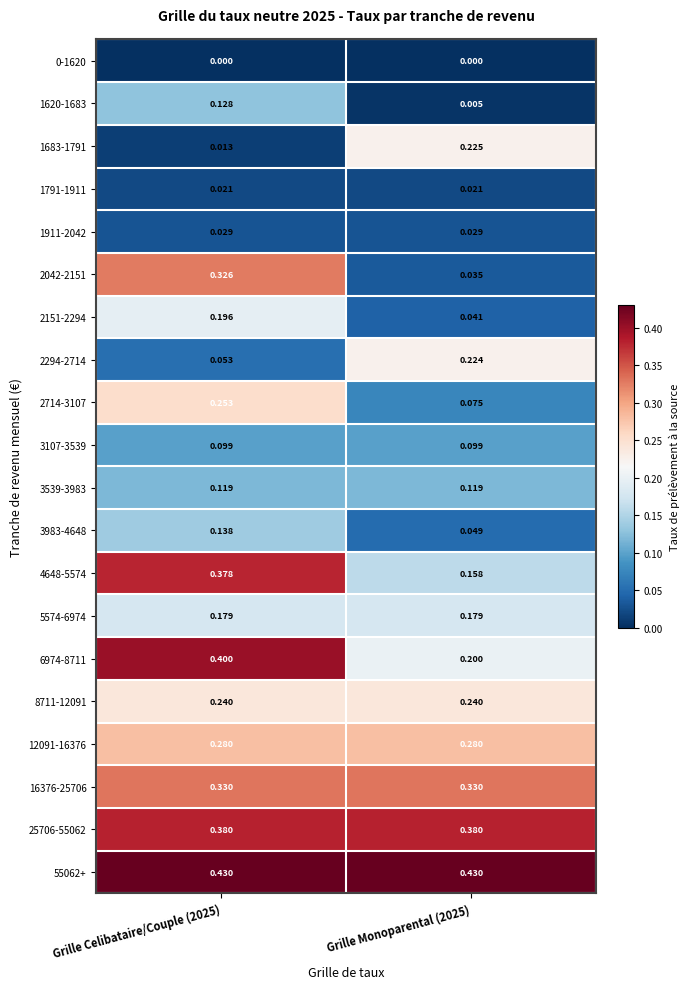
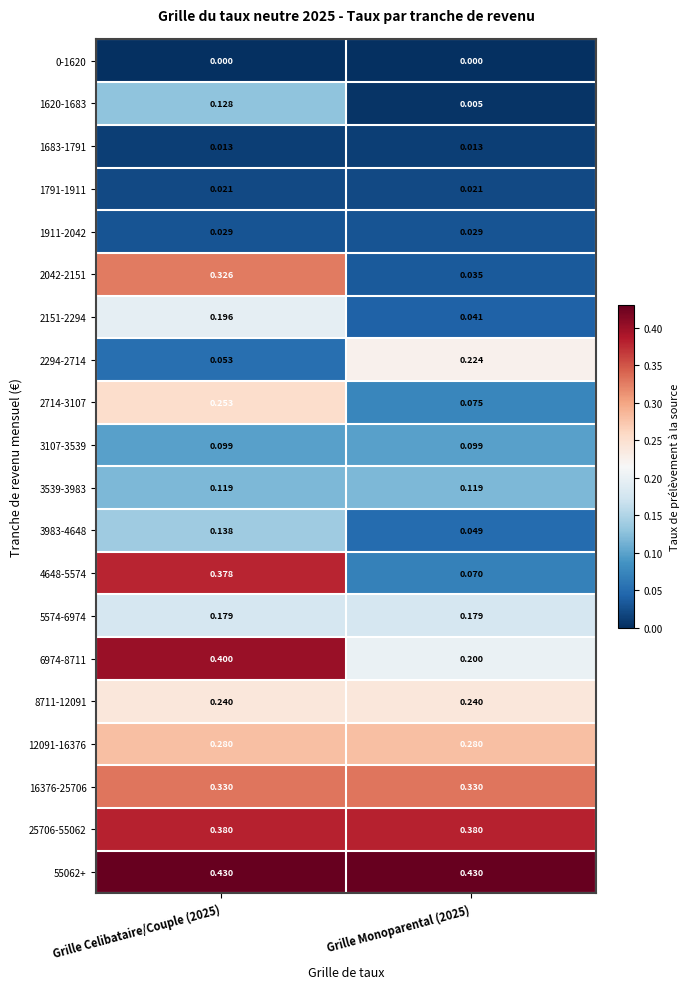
1683-1791, Grille Monoparental (2025): 0.225 -> 0.013
4648-5574, Grille Monoparental (2025): 0.158 -> 0.070
